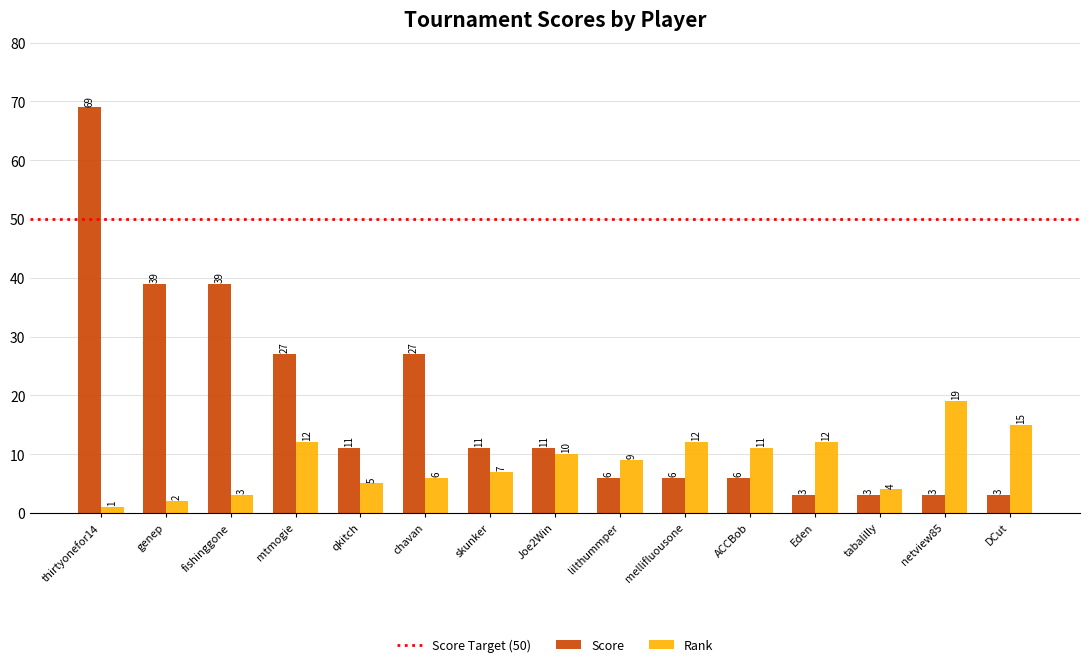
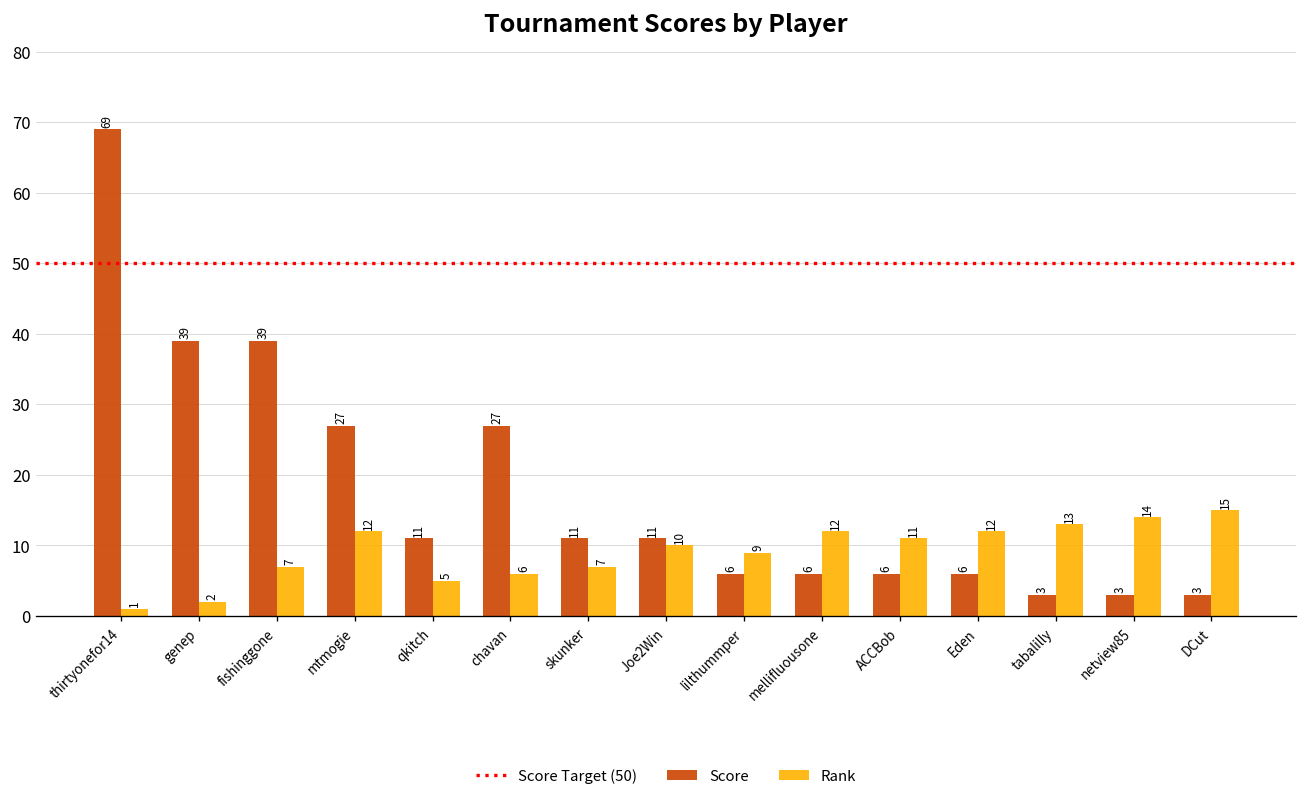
Rank, fishinggone: 3 -> 7
Score, Eden: 3 -> 6
Rank, tabalilly: 4 -> 13
Rank, netview85: 19 -> 14
